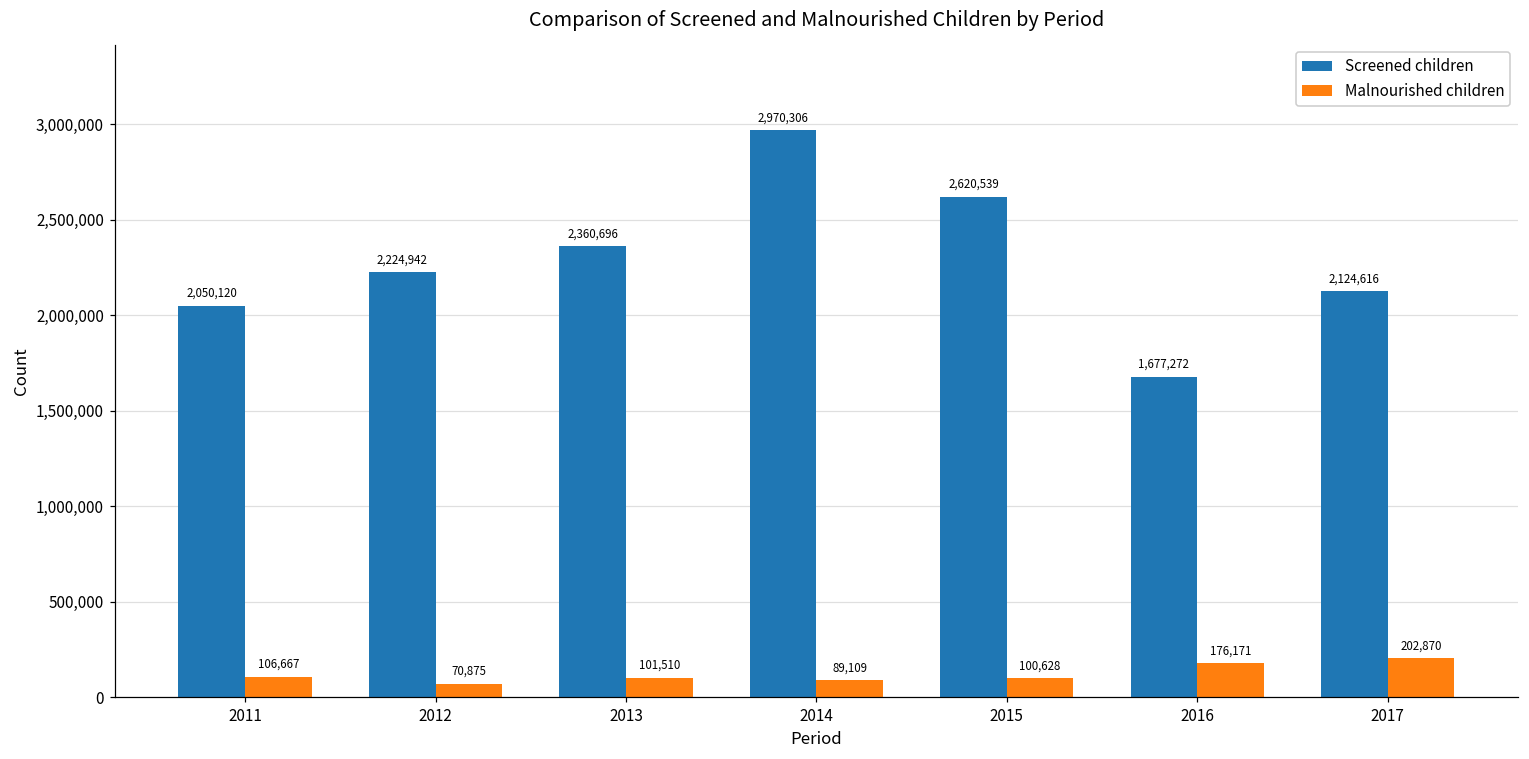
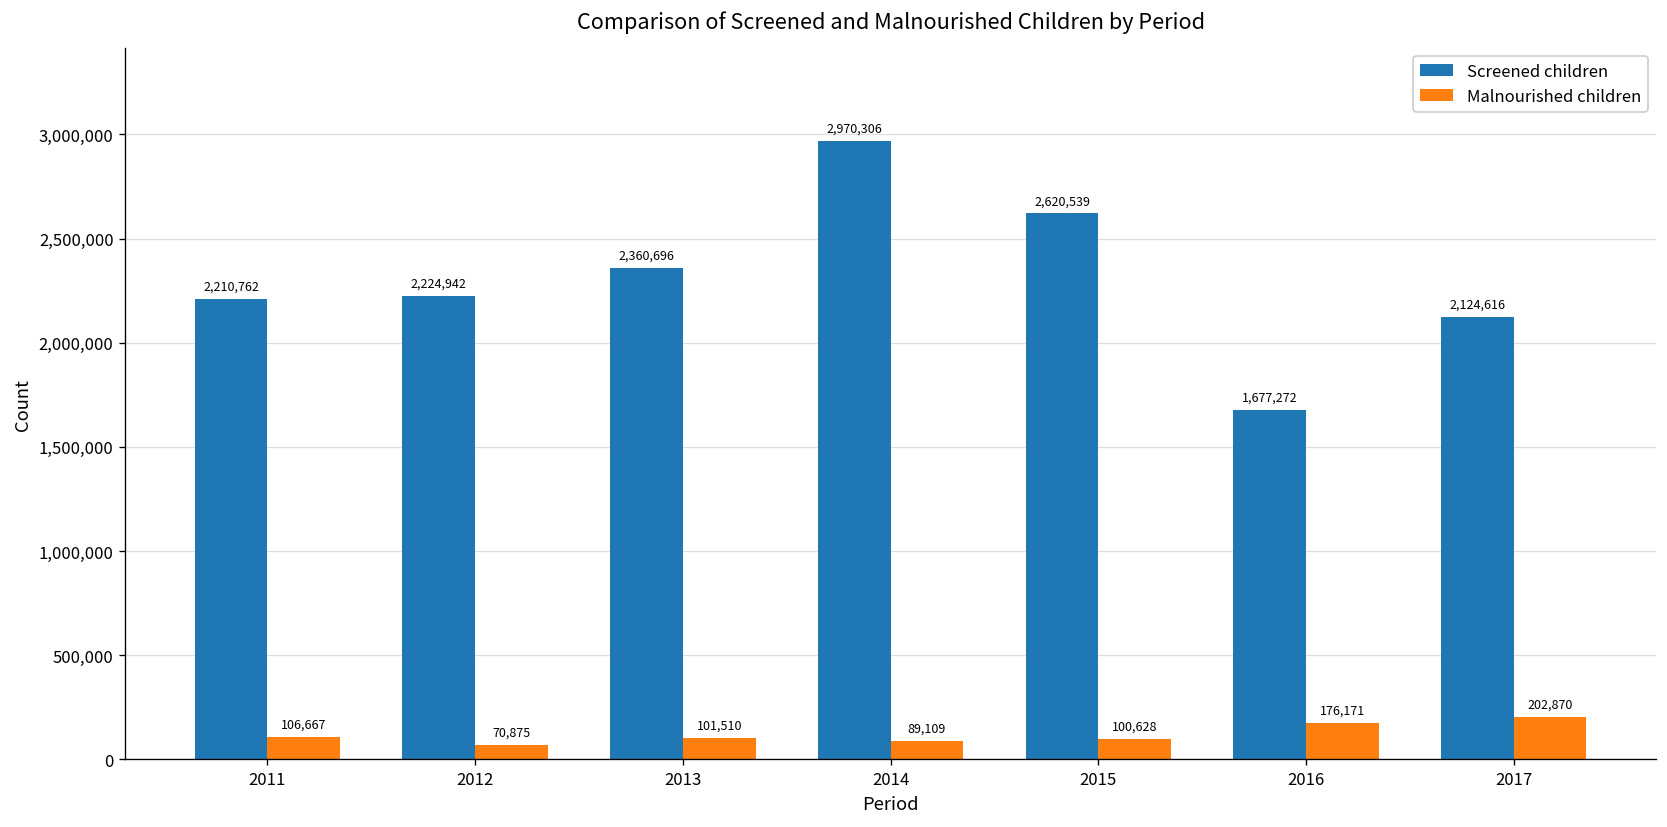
Screened children, 2011: 2,050,120 -> 2,210,762
